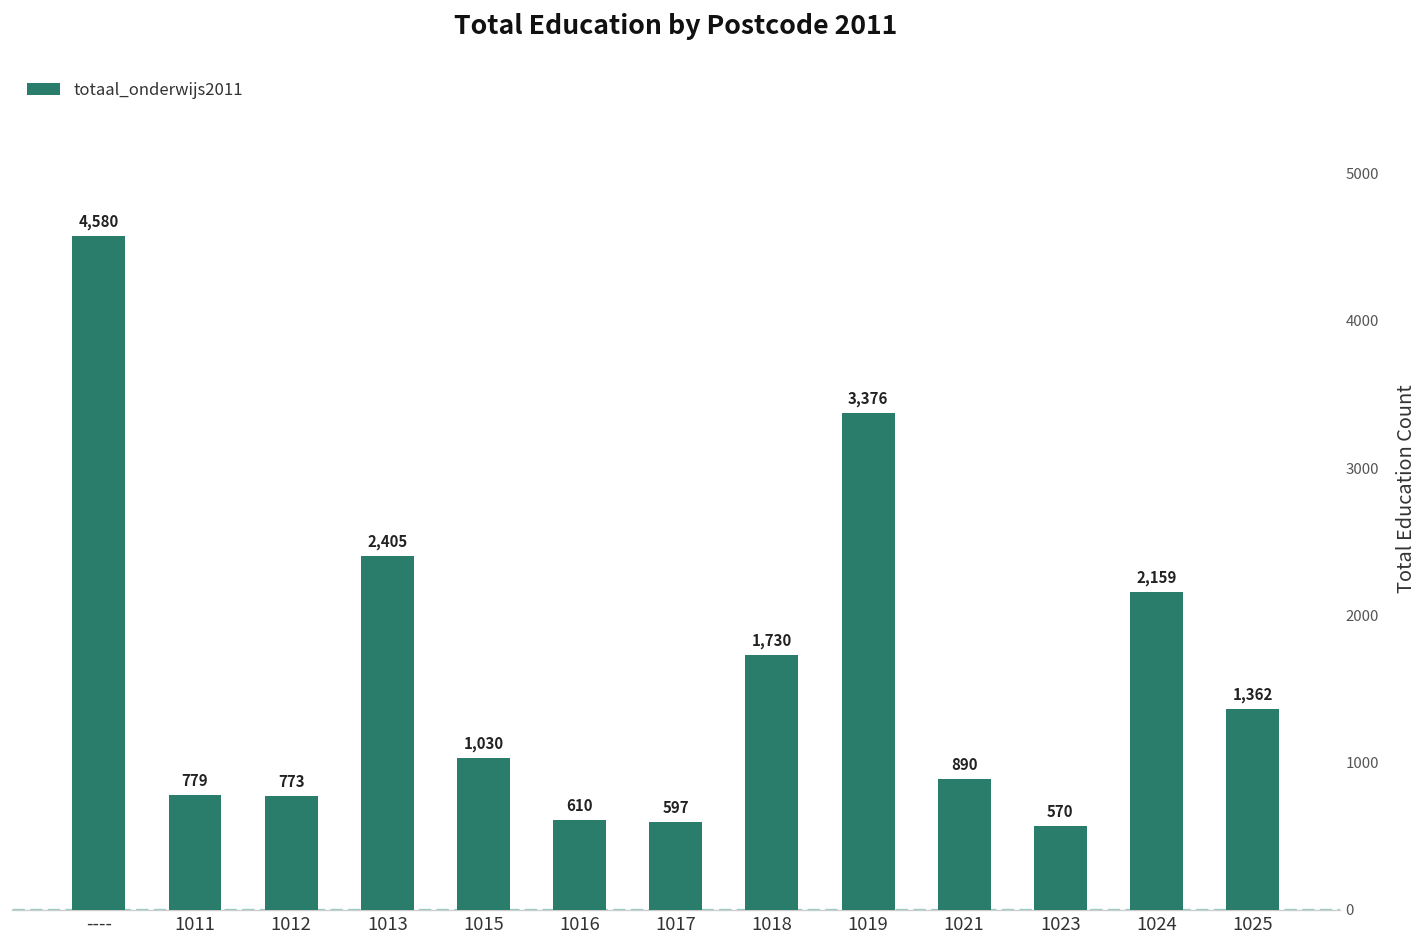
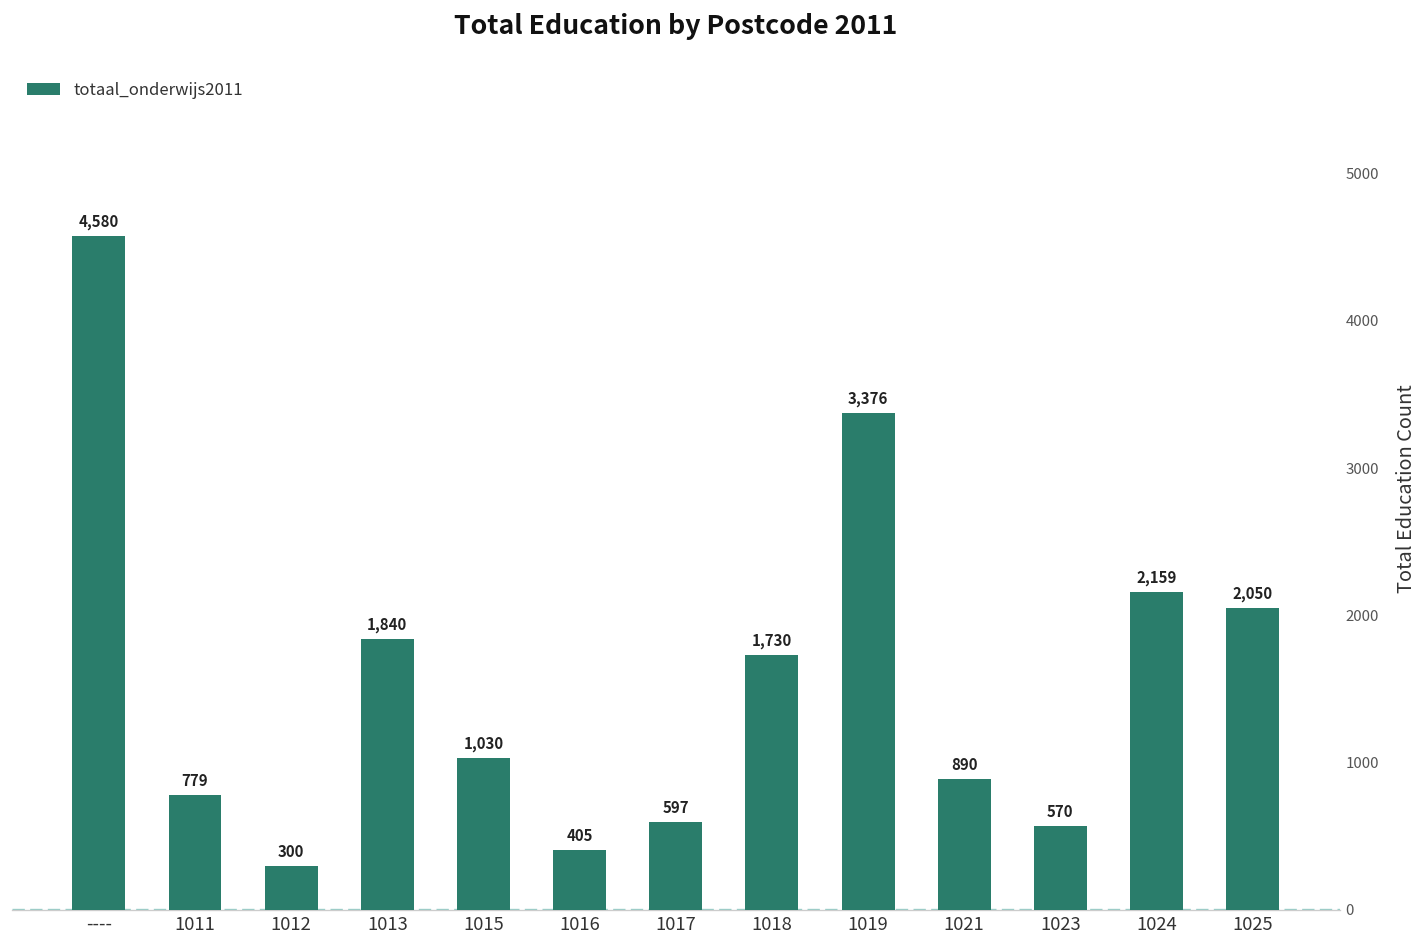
1012: 773 -> 300
1013: 2,405 -> 1,840
1016: 610 -> 405
1025: 1,362 -> 2,050
